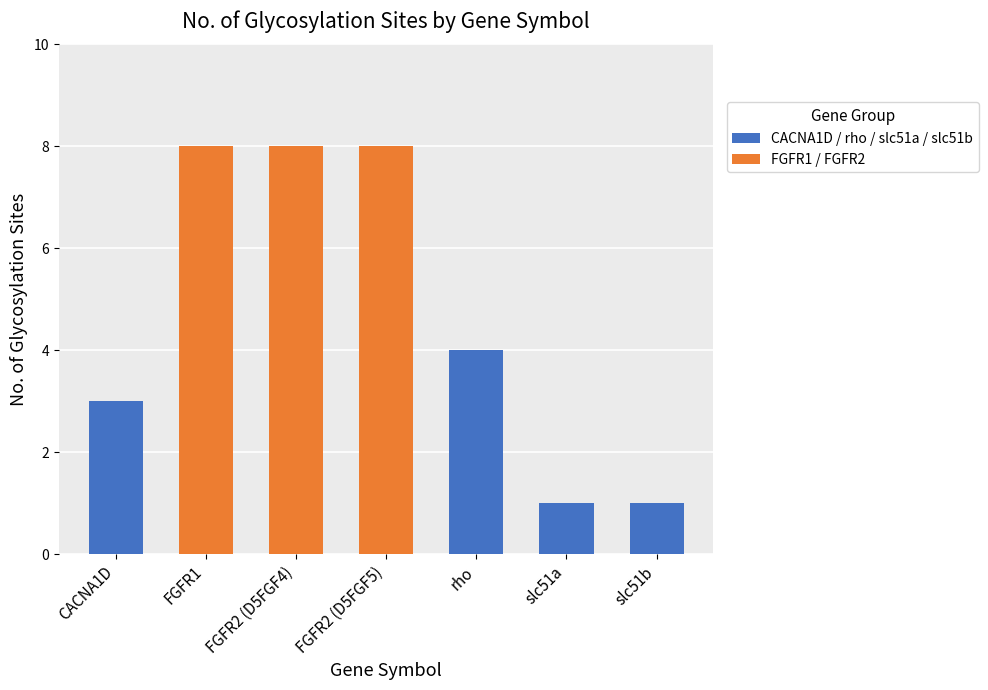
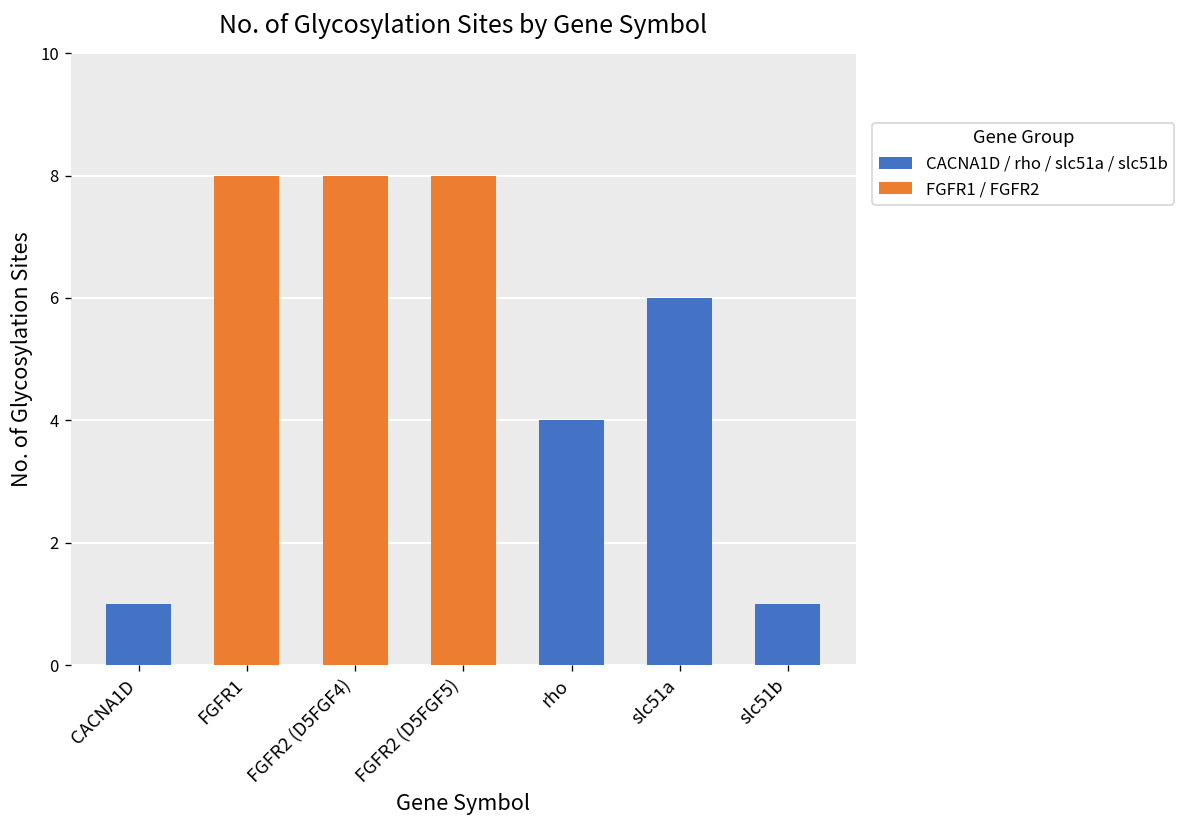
CACNA1D: 3 -> 1
slc51a: 1 -> 6
